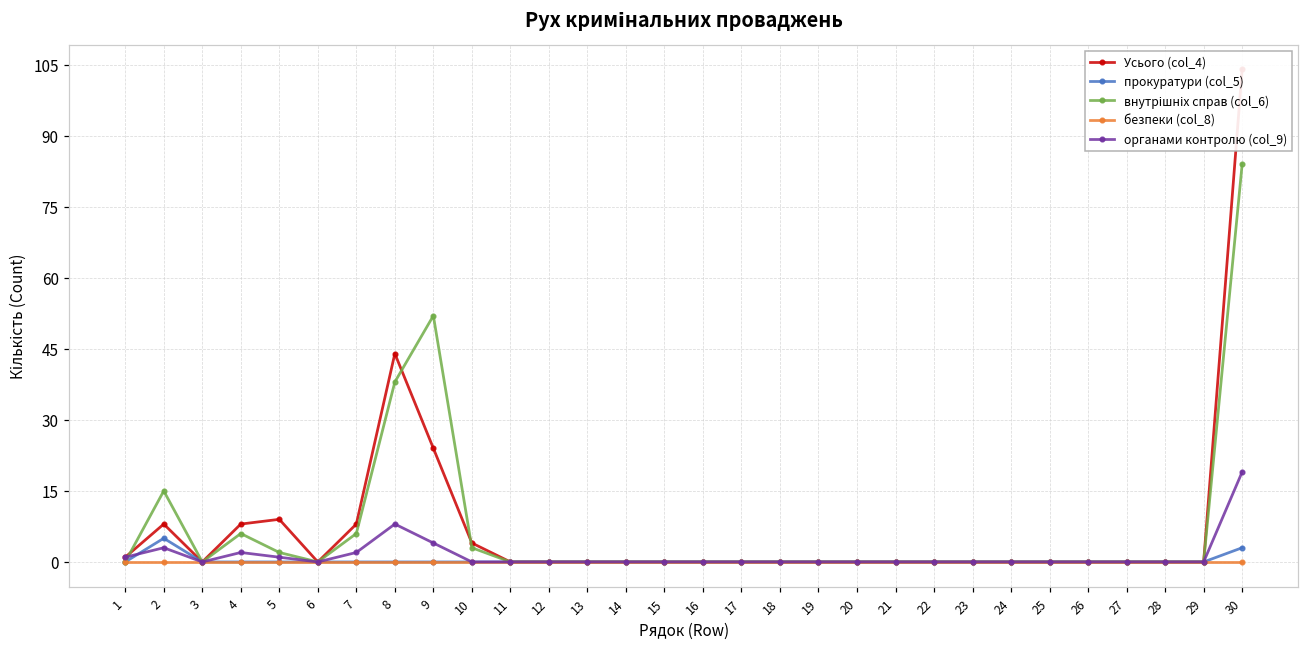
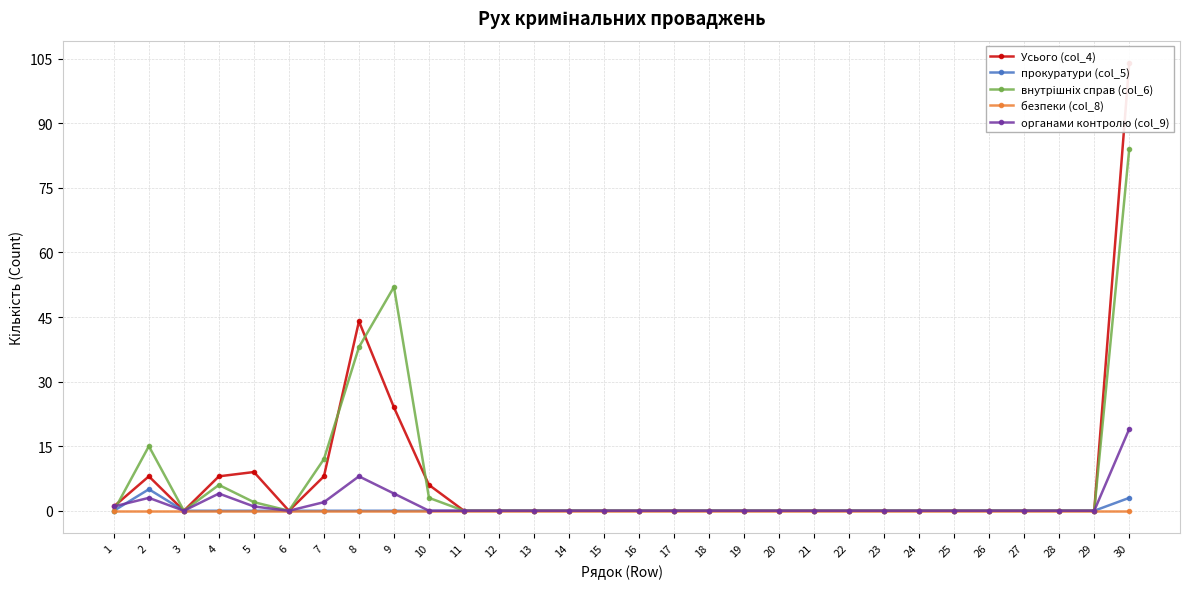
органами контролю (col_9), 4: 2 -> 4
внутрішніх справ (col_6), 7: 6 -> 12
Усього (col_4), 10: 4 -> 6
